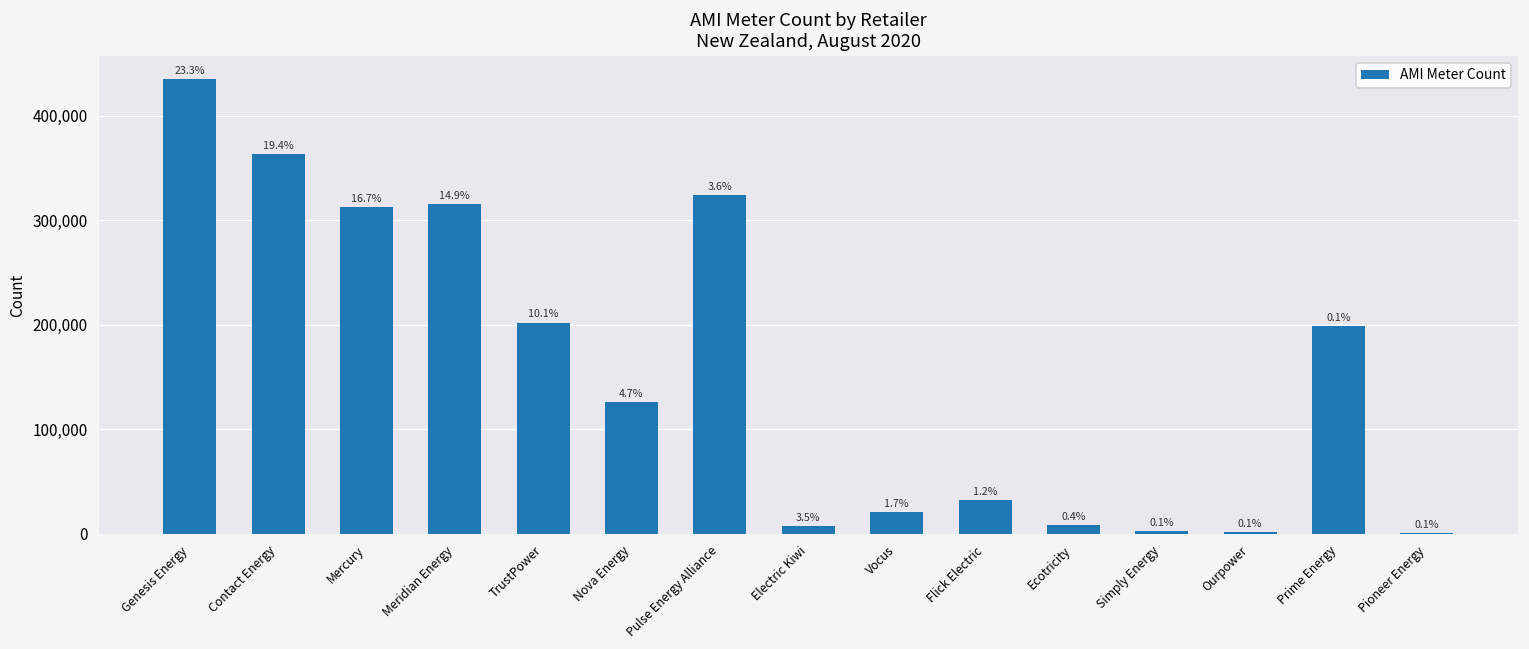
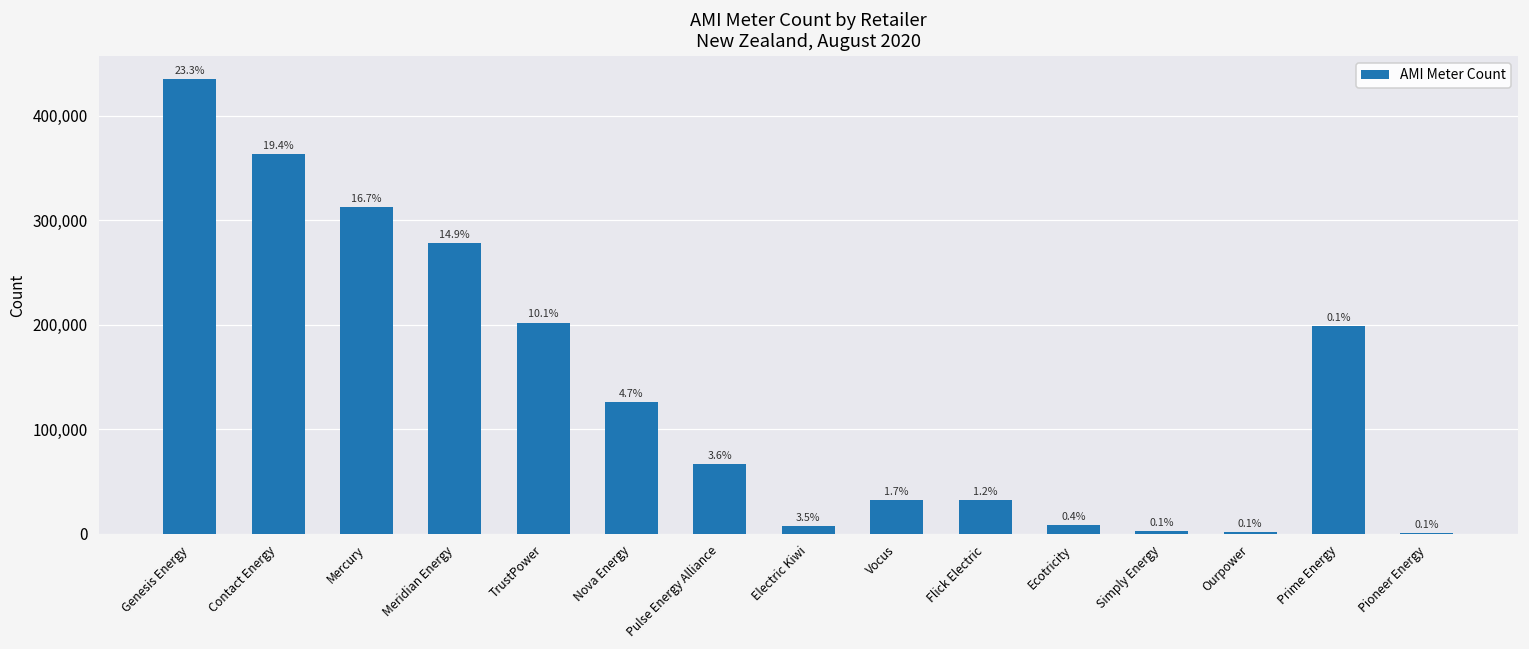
Meridian Energy: 320,000 -> 280,000
Pulse Energy Alliance: 320,000 -> 70,000
Vocus: 20,000 -> 30,000
